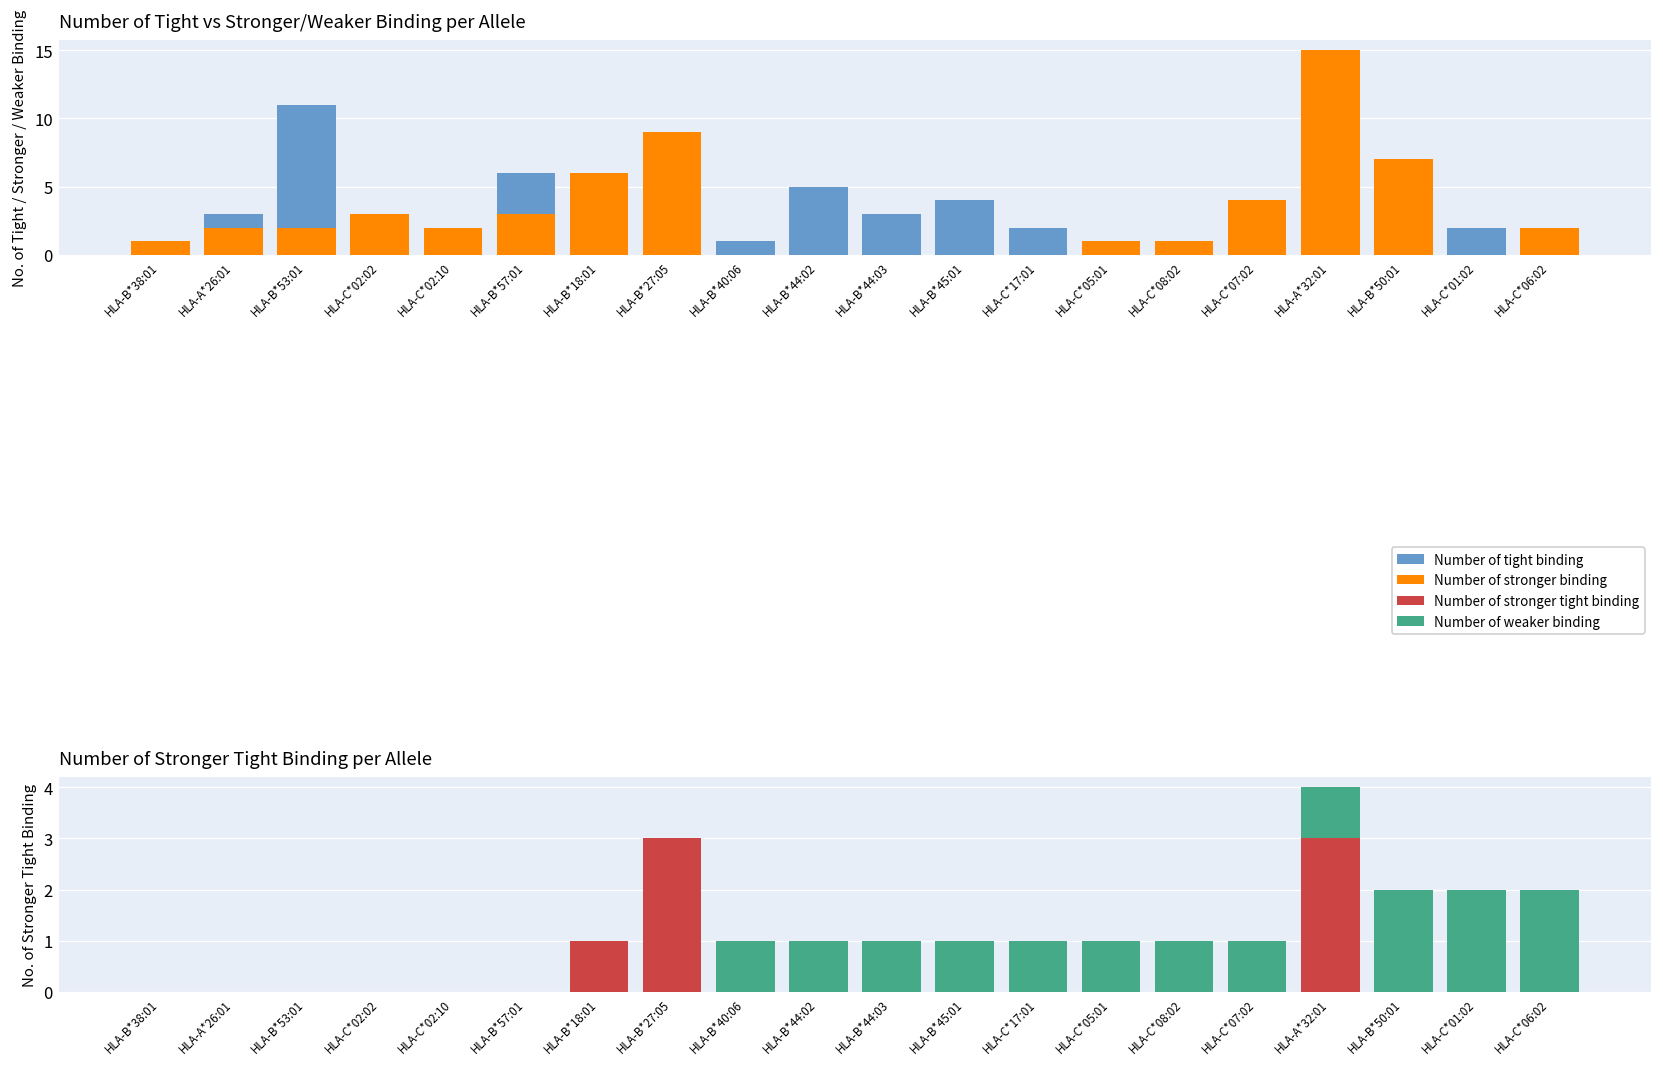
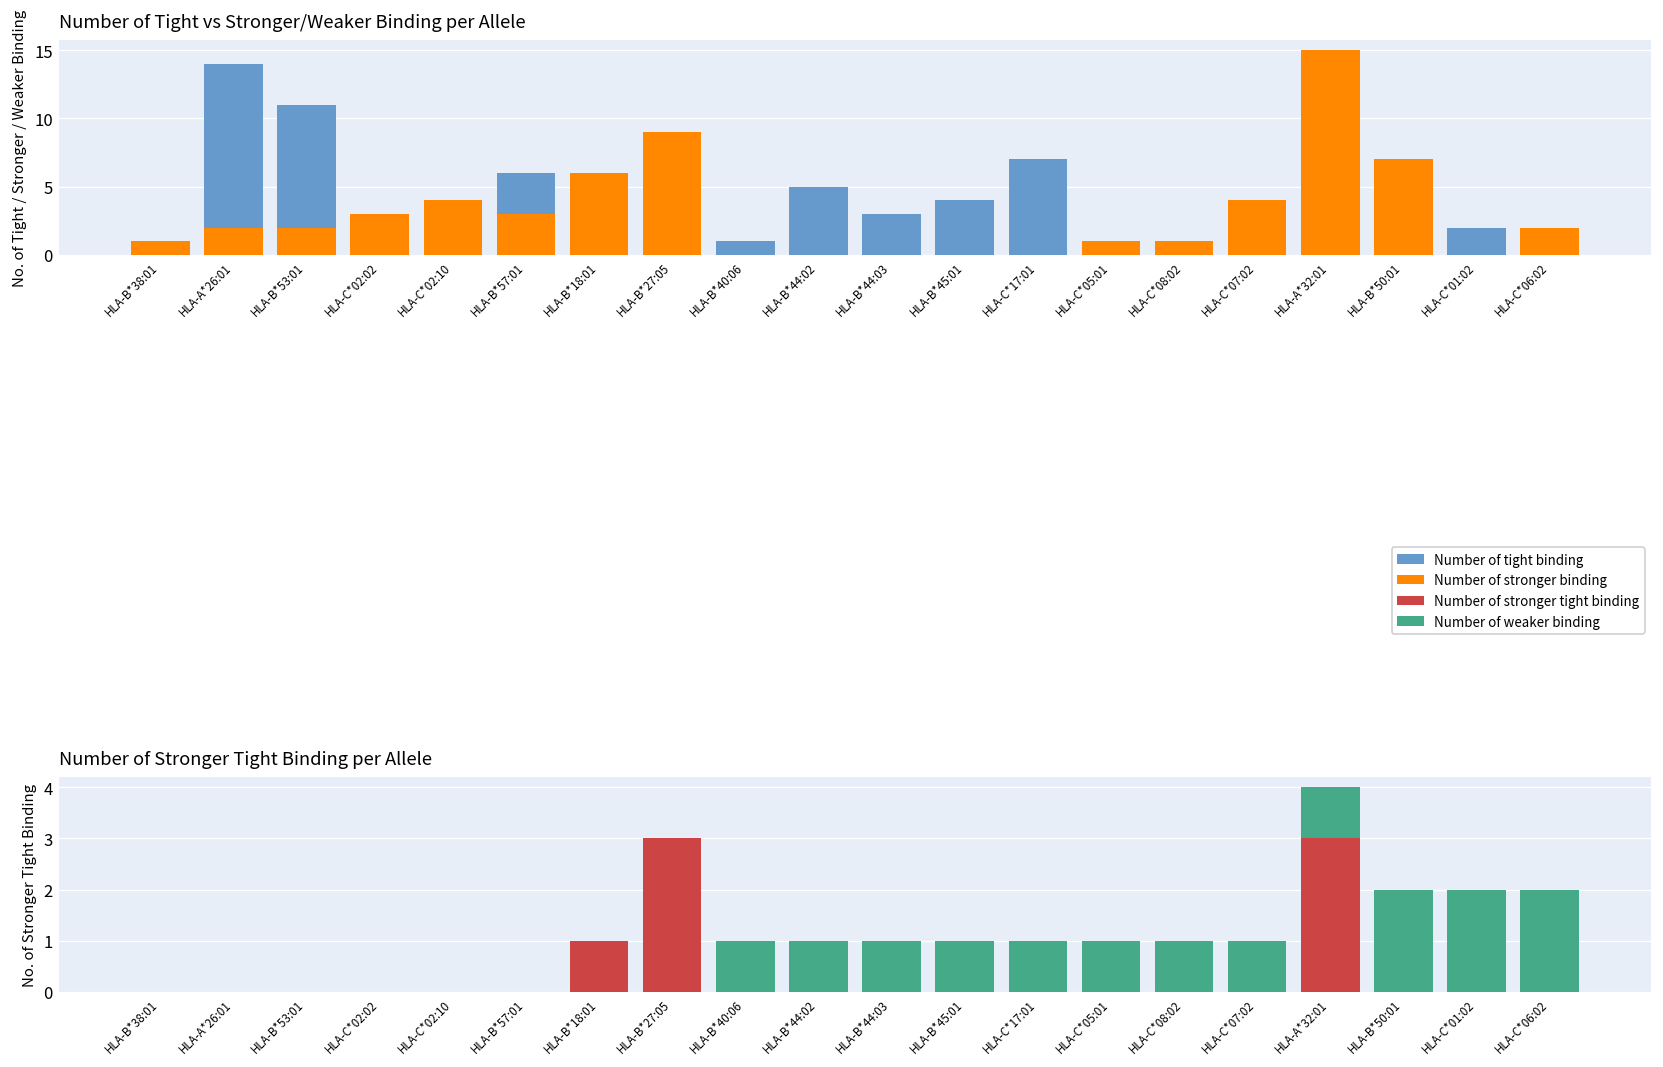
Number of Tight vs Stronger/Weaker Binding per Allele, Number of tight binding, HLA-A*26:01: 3 -> 14
Number of Tight vs Stronger/Weaker Binding per Allele, Number of stronger binding, HLA-C*02:10: 2 -> 4
Number of Tight vs Stronger/Weaker Binding per Allele, Number of tight binding, HLA-C*17:01: 2 -> 7
